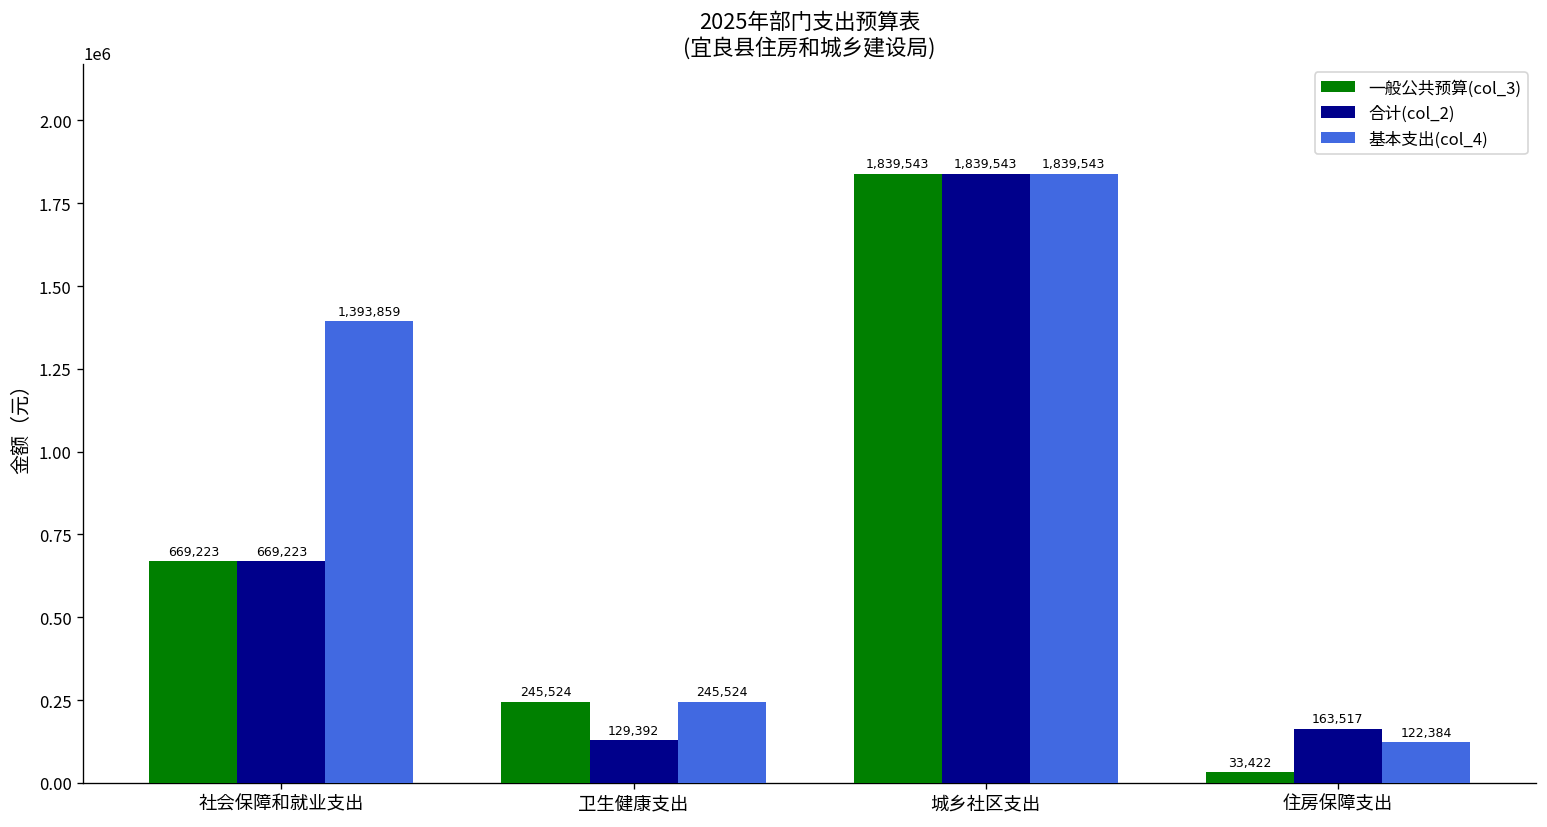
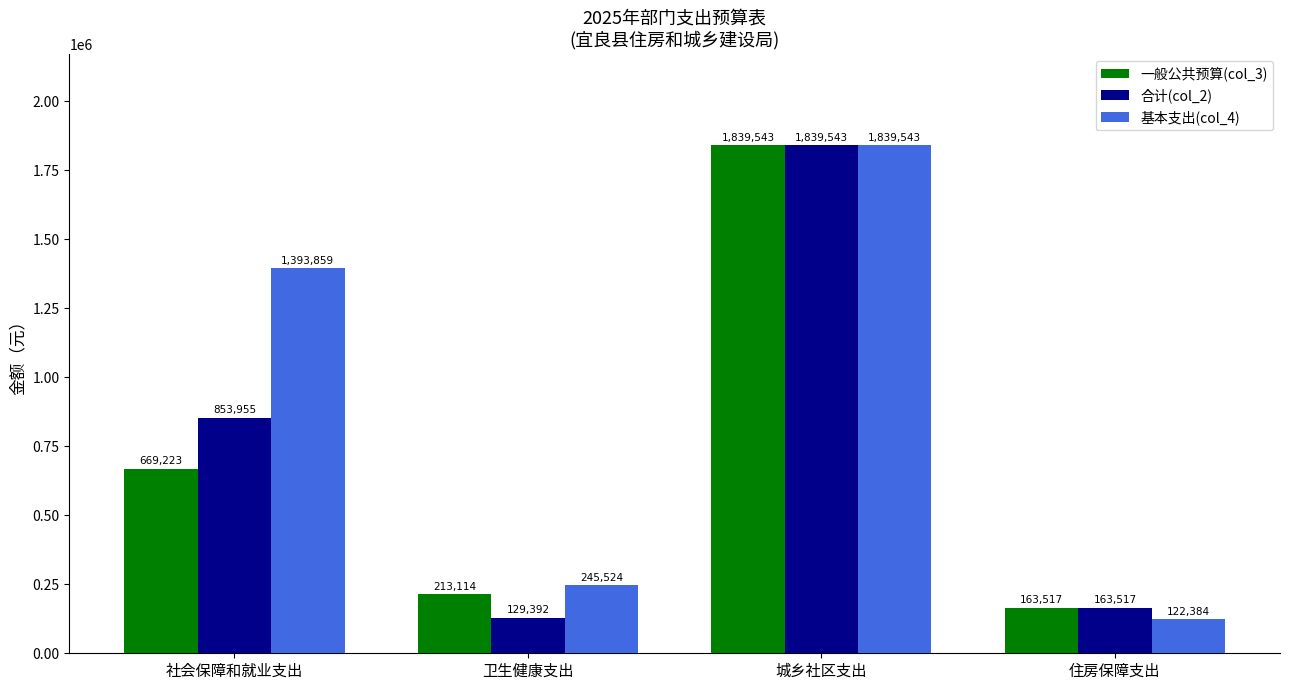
合计(col_2), 社会保障和就业支出: 669,223 -> 853,955
一般公共预算(col_3), 卫生健康支出: 245,524 -> 213,114
一般公共预算(col_3), 住房保障支出: 33,422 -> 163,517
